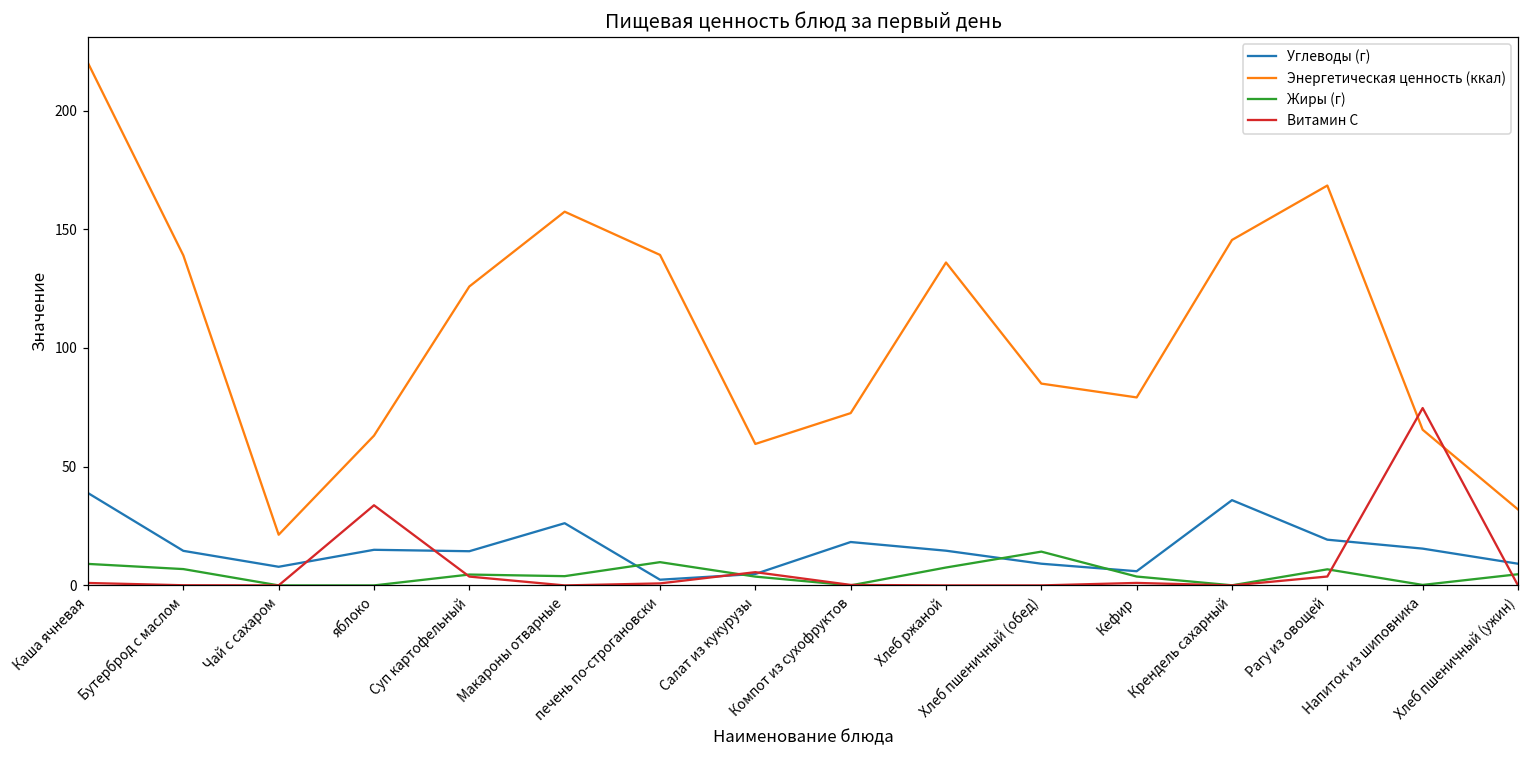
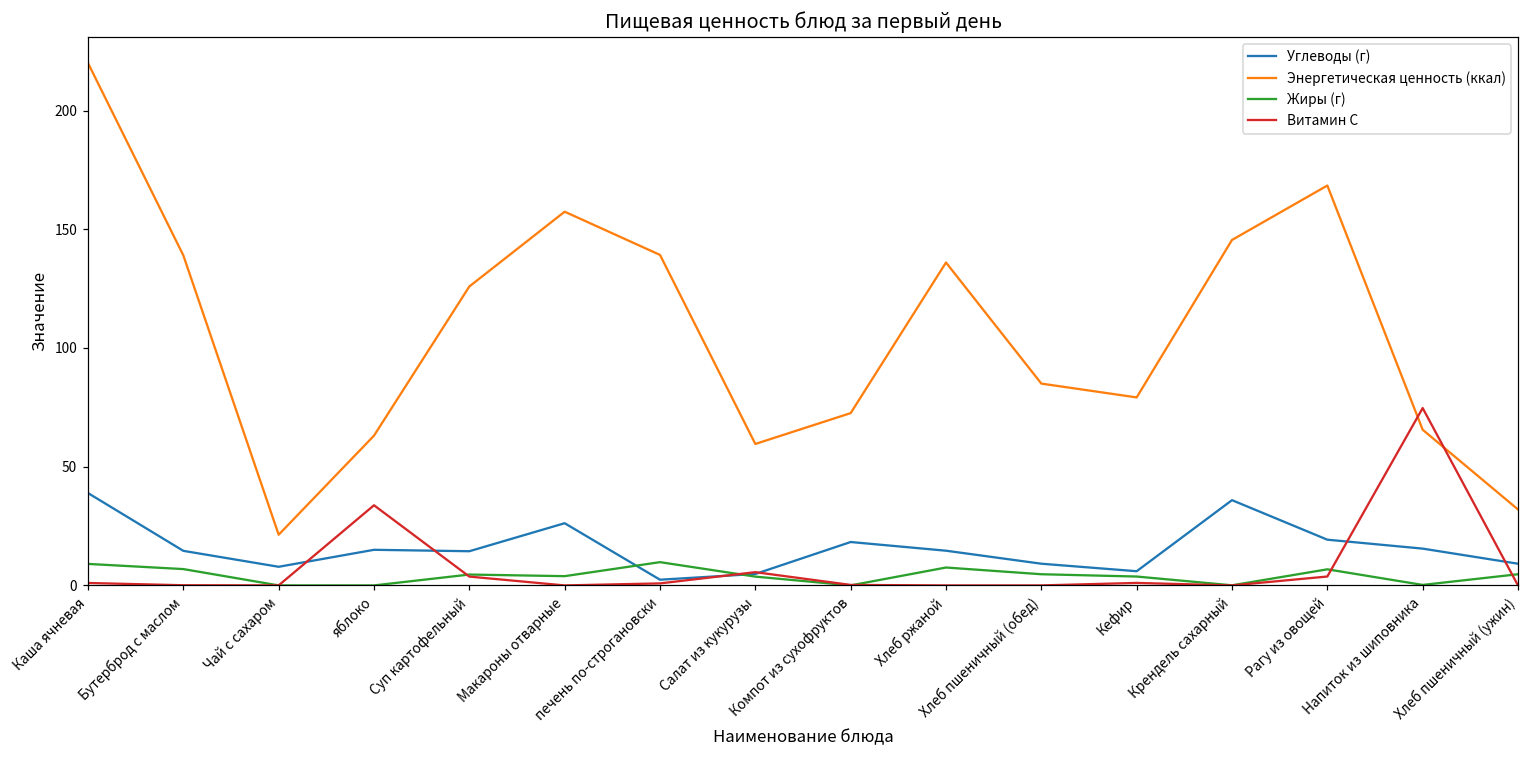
Жиры (г), Хлеб пшеничный (обед): 14 -> 5
